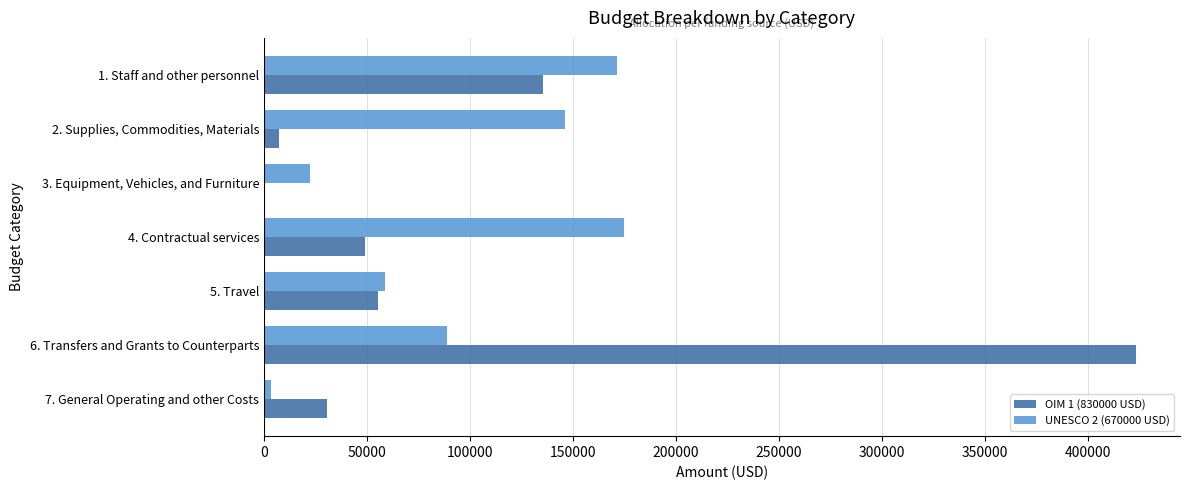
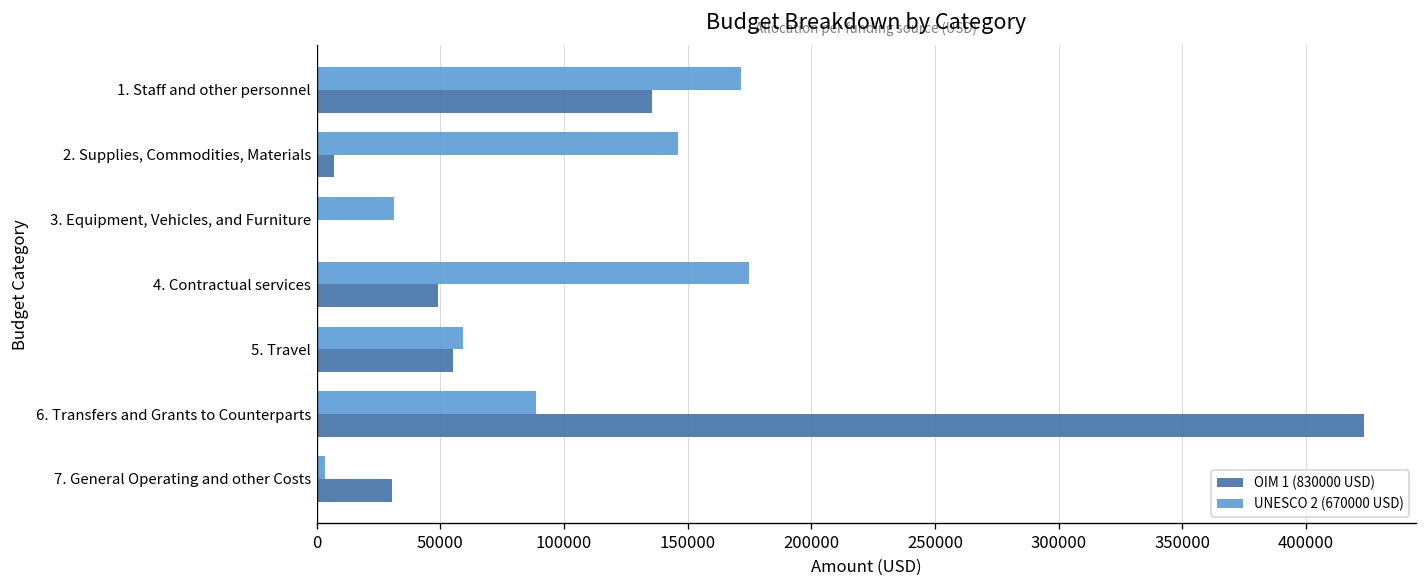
UNESCO 2 (670000 USD), 3. Equipment, Vehicles, and Furniture: 22000 -> 31000
